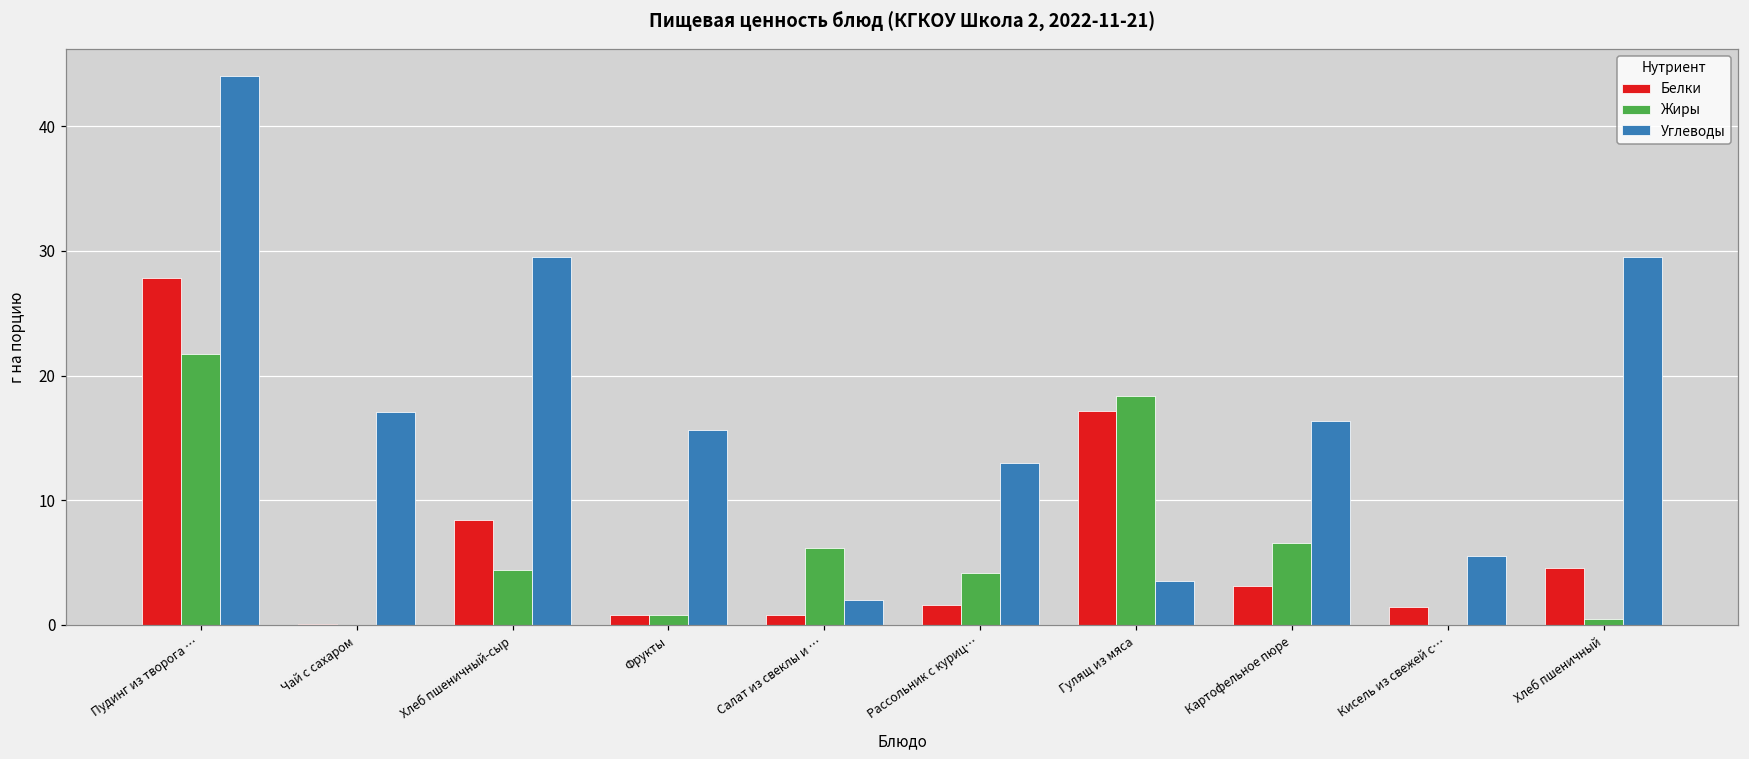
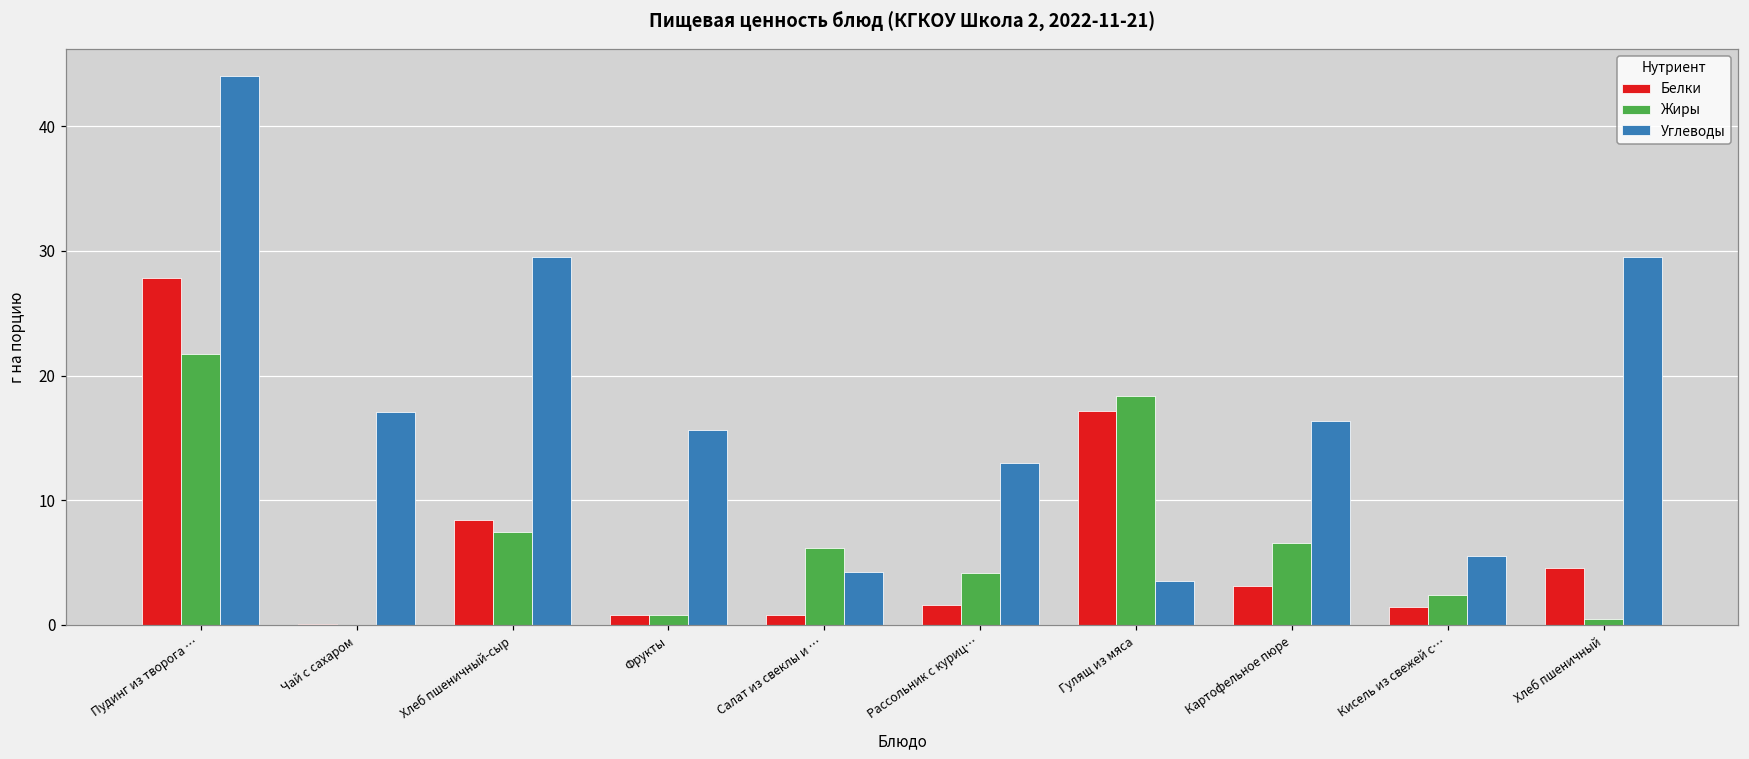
Жиры, Хлеб пшеничный-сыр: 4.4 -> 7.5
Углеводы, Салат из свеклы и …: 2.0 -> 4.3
Жиры, Кисель из свежей с…: 0.0 -> 2.4
